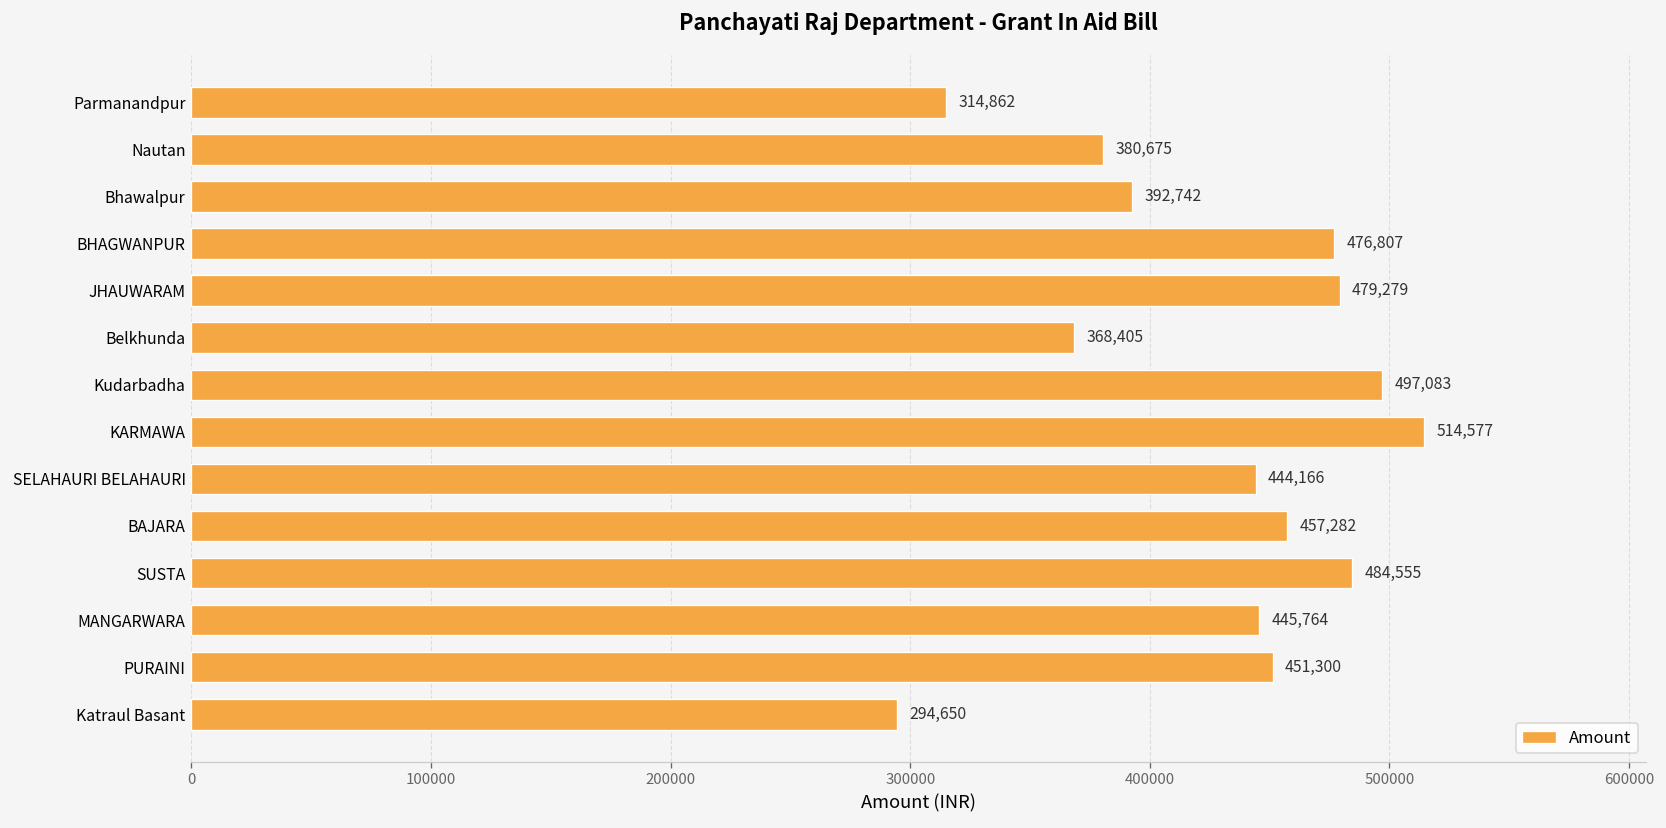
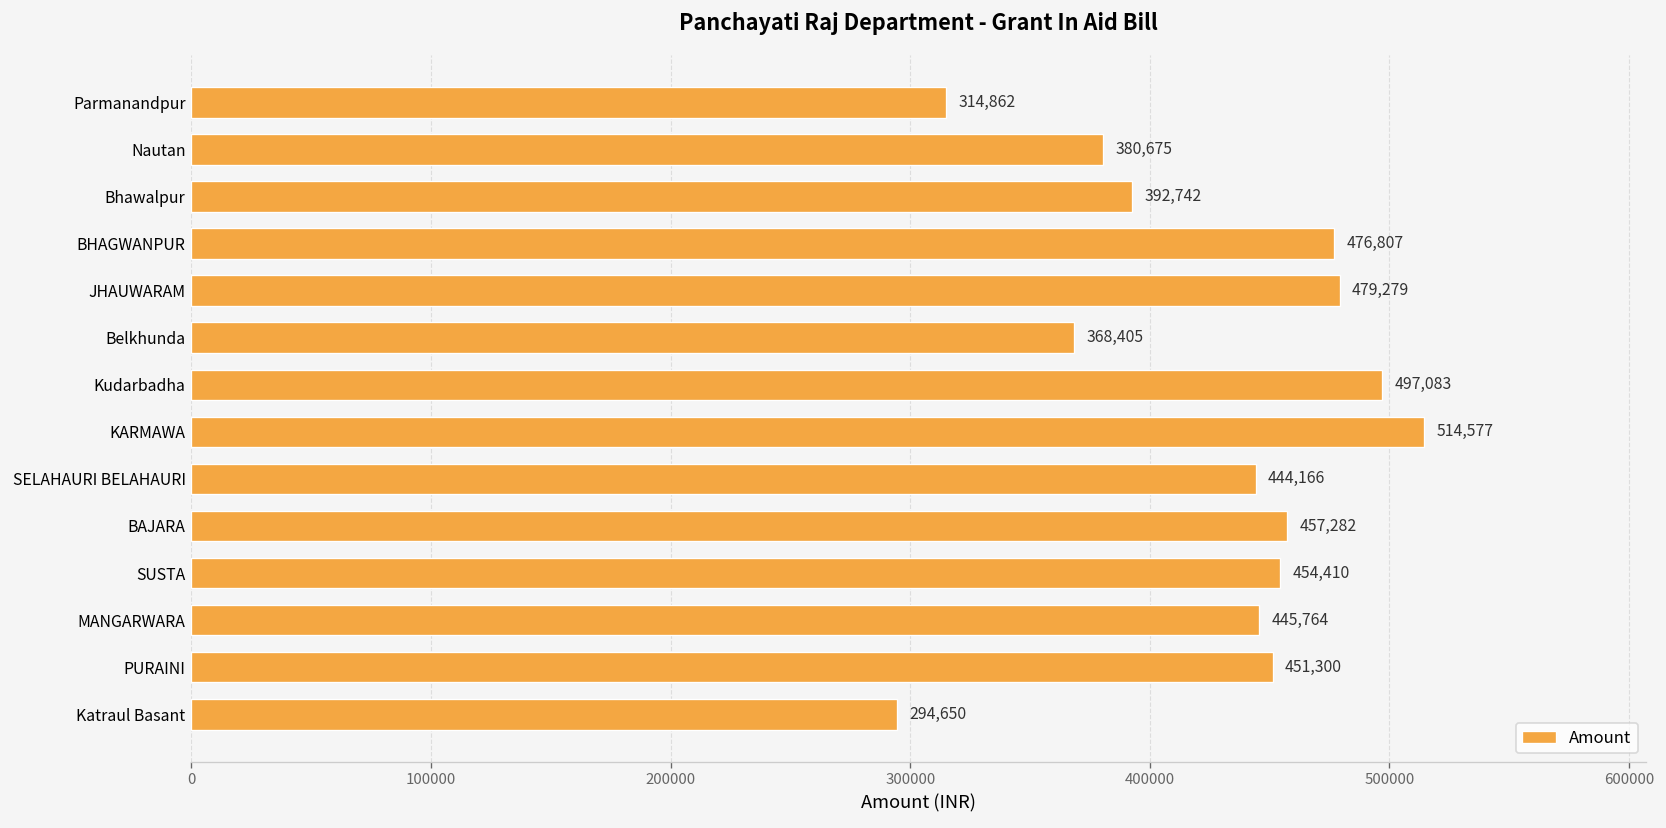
SUSTA: 484,555 -> 454,410
